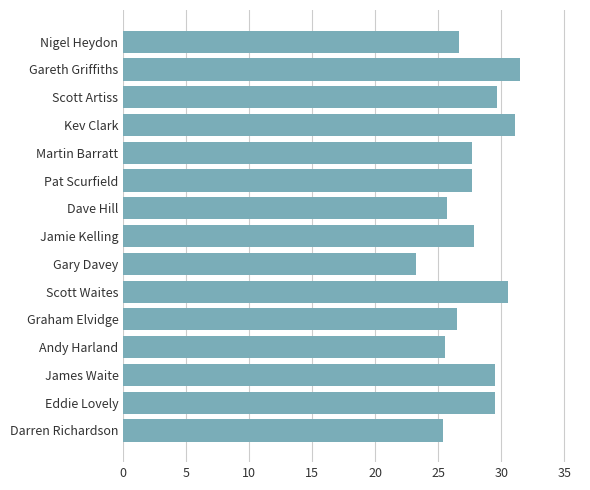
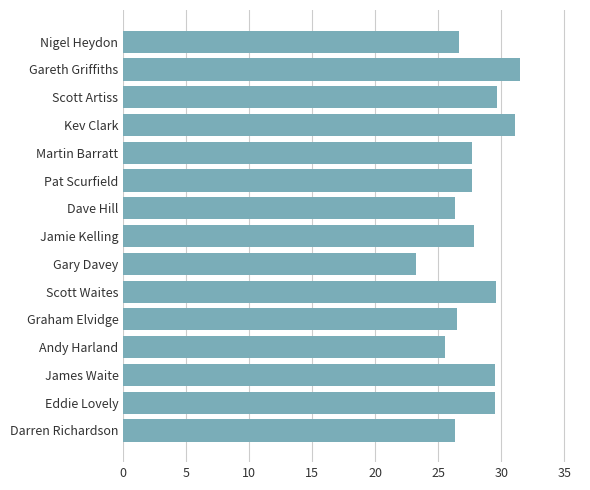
Dave Hill: 25.7 -> 26.3
Scott Waites: 30.6 -> 29.6
Darren Richardson: 25.4 -> 26.3
